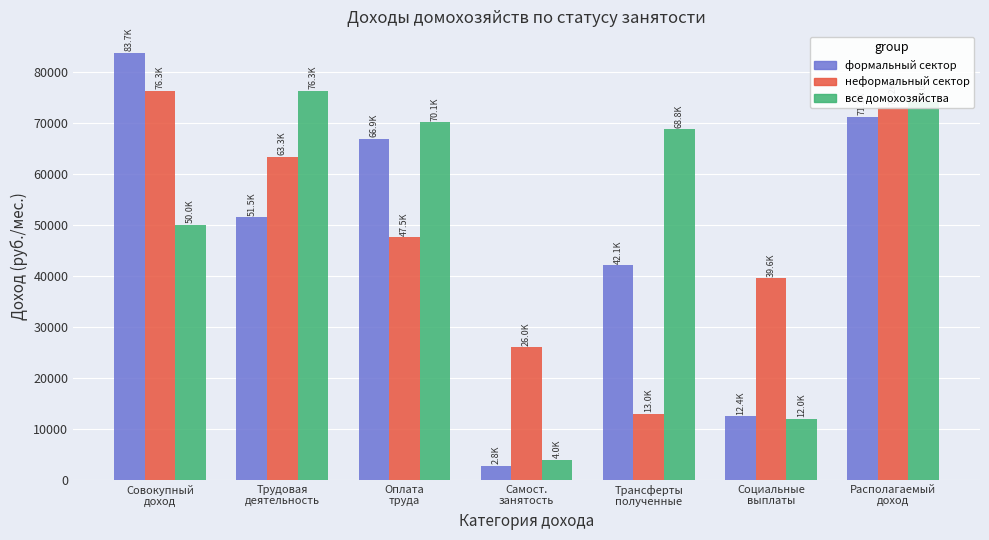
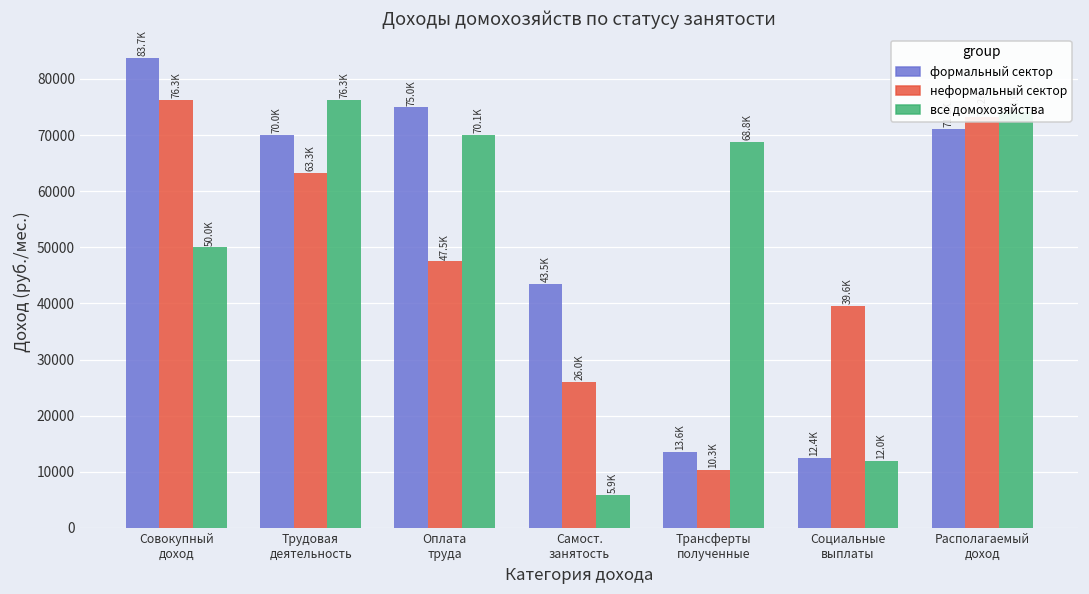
формальный сектор, Трудовая деятельность: 51.5K -> 70.0K
формальный сектор, Оплата труда: 66.9K -> 75.0K
формальный сектор, Самост. занятость: 2.8K -> 43.5K
все домохозяйства, Самост. занятость: 4.0K -> 5.9K
формальный сектор, Трансферты полученные: 42.1K -> 13.6K
неформальный сектор, Трансферты полученные: 13.0K -> 10.3K
